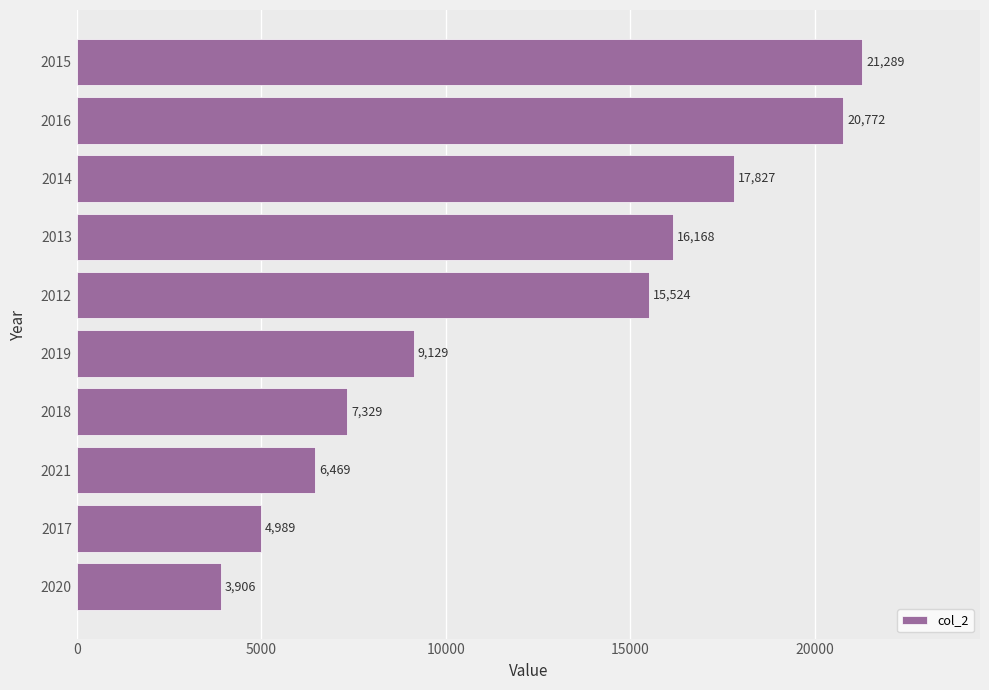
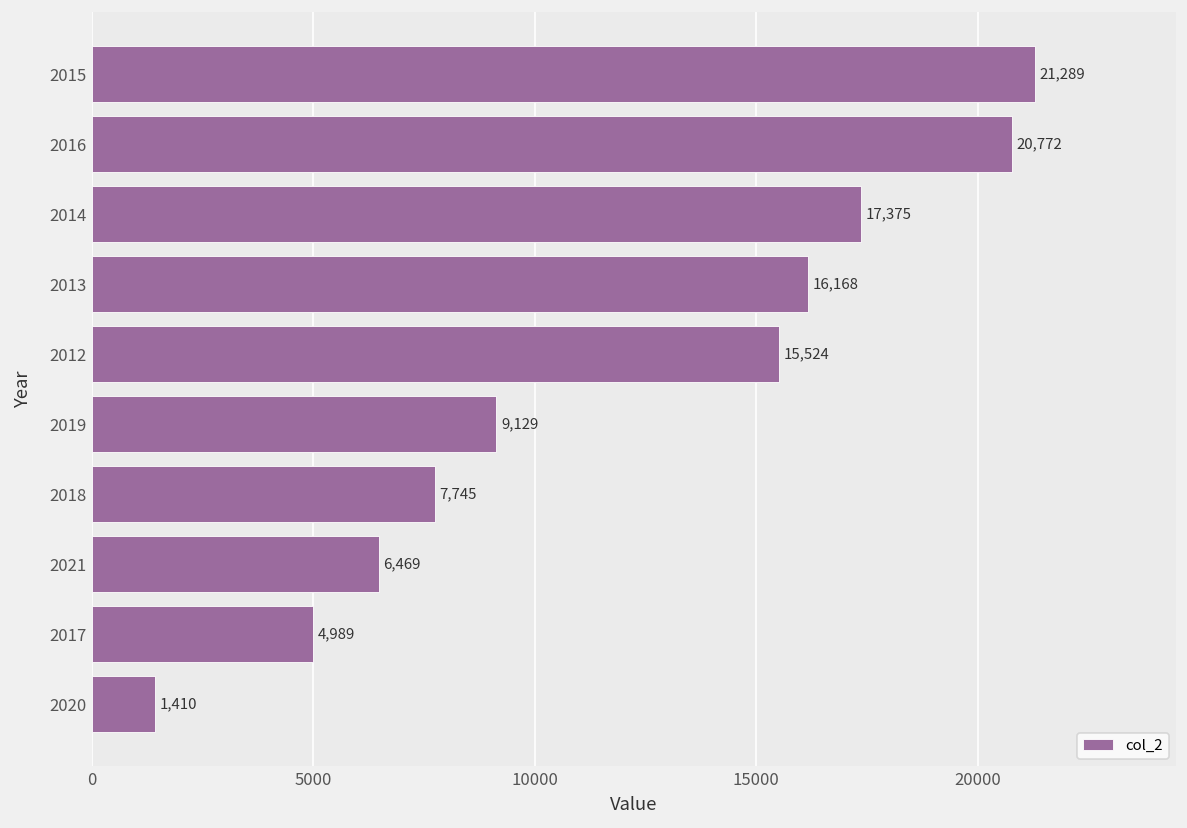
2014: 17,827 -> 17,375
2018: 7,329 -> 7,745
2020: 3,906 -> 1,410
